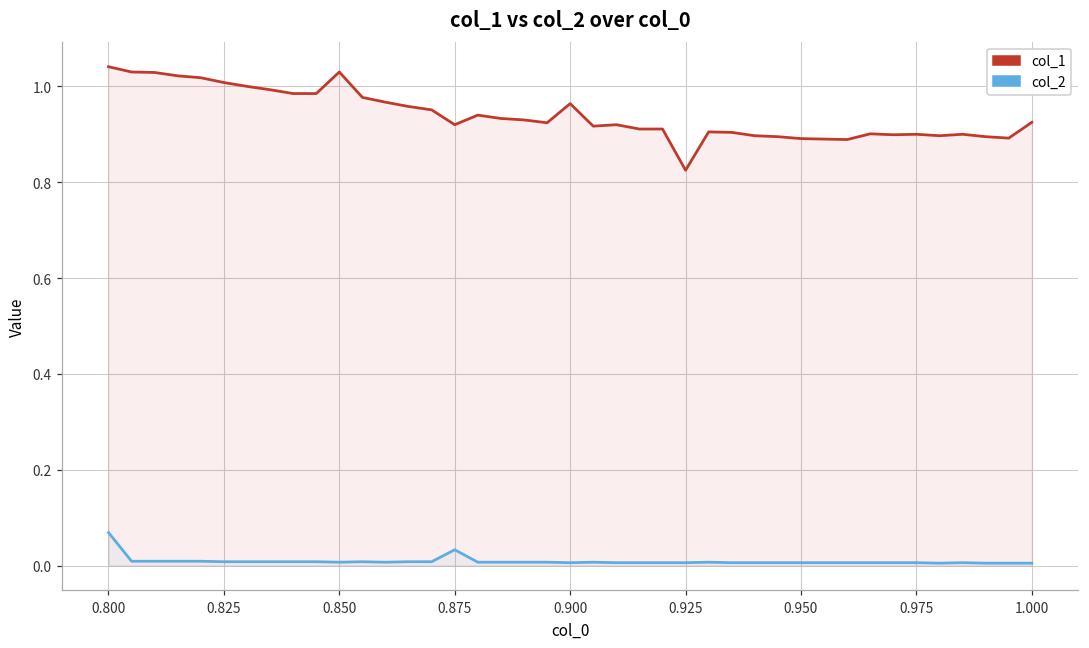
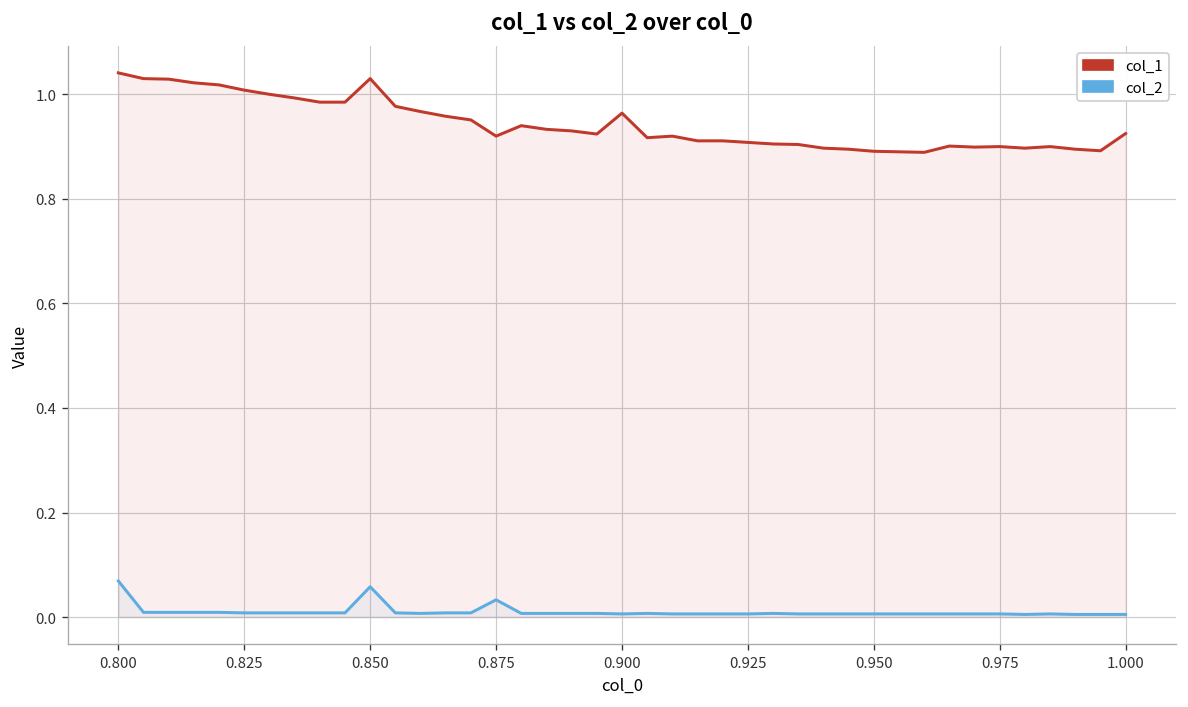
col_2, 0.850: 0.01 -> 0.06
col_1, 0.925: 0.83 -> 0.91
